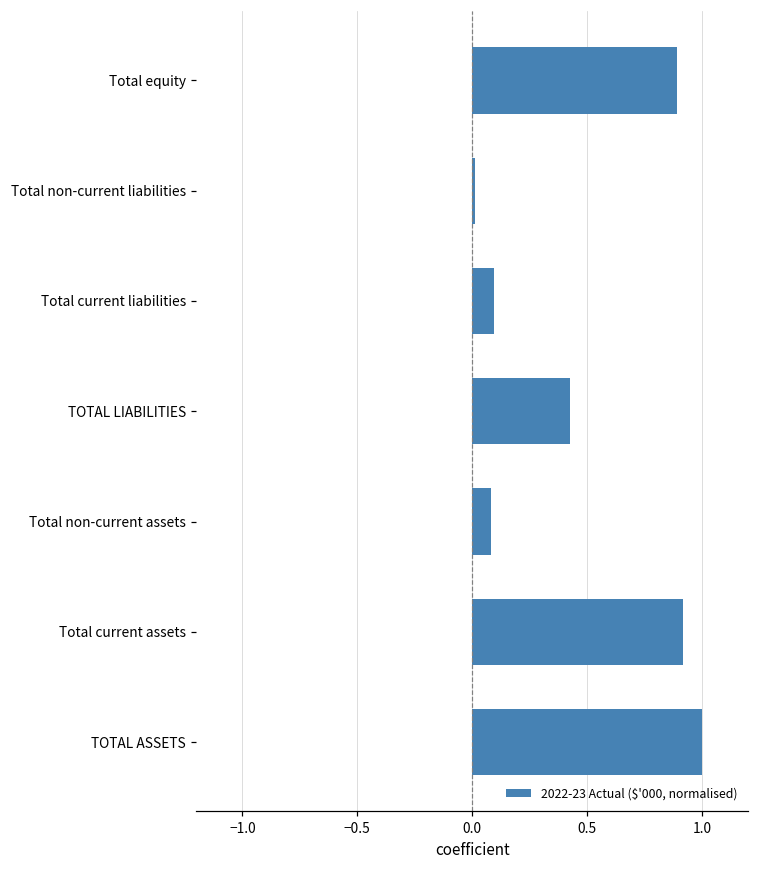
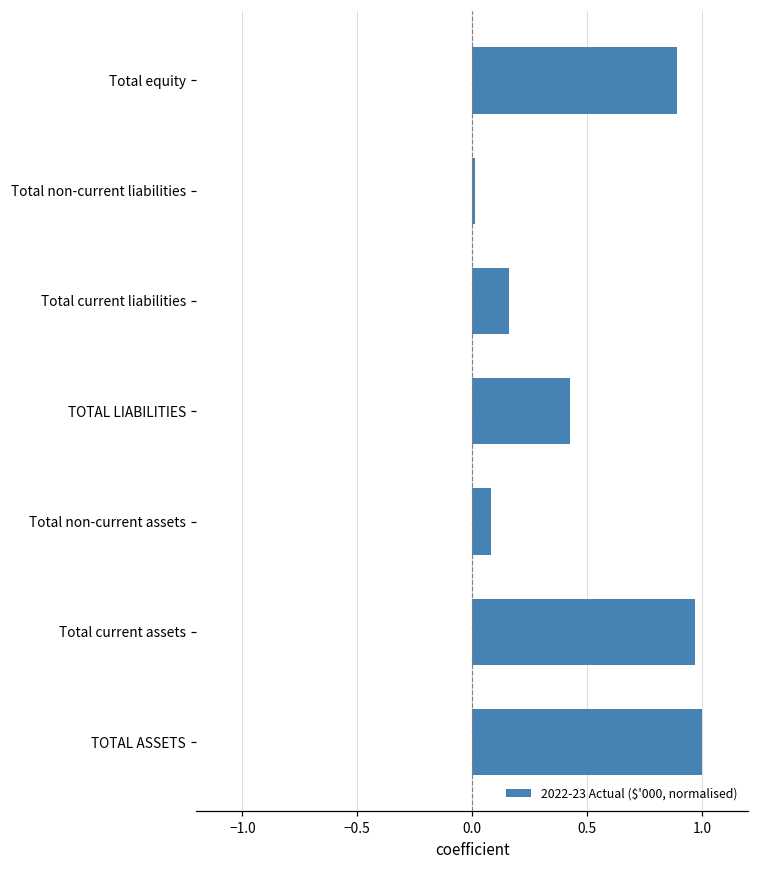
Total current liabilities: 0.10 -> 0.16
Total current assets: 0.92 -> 0.97
